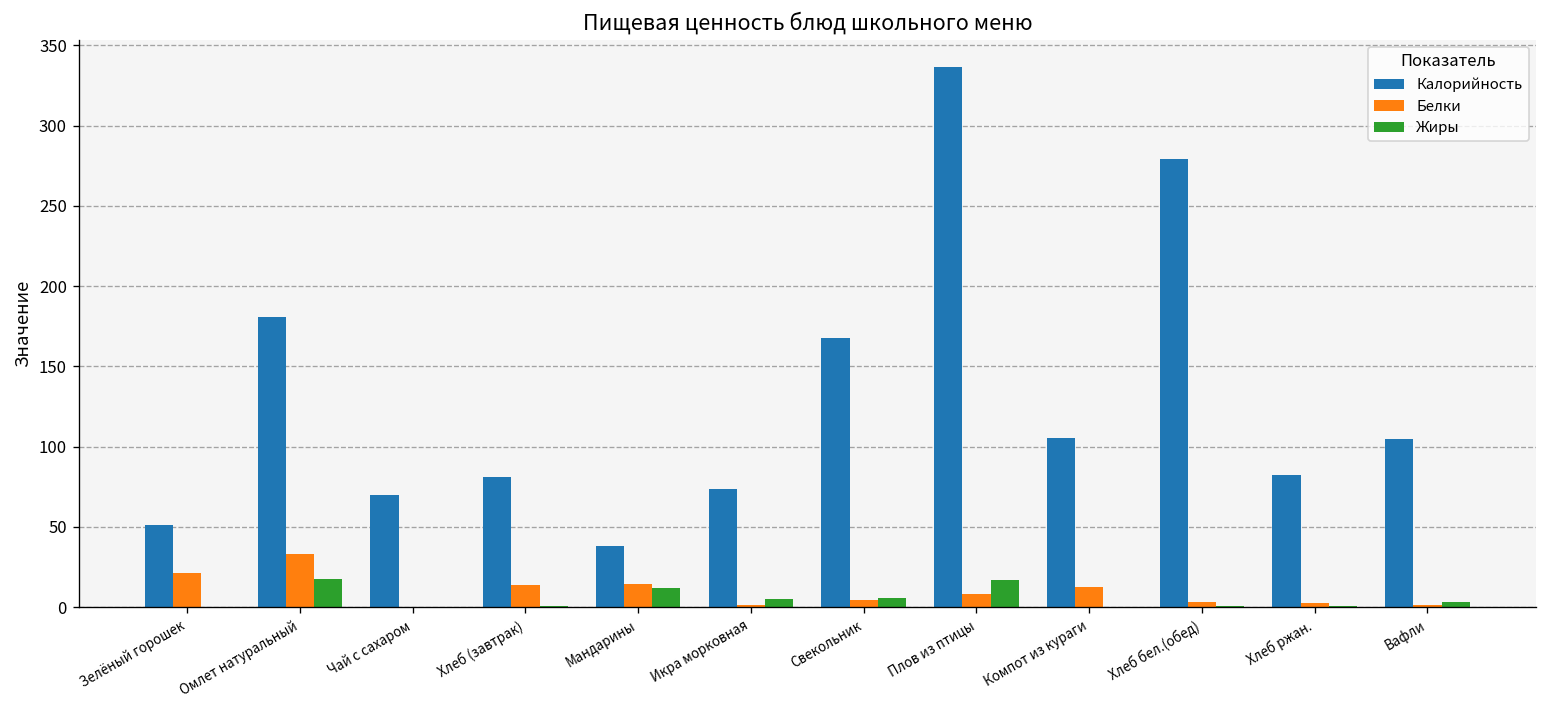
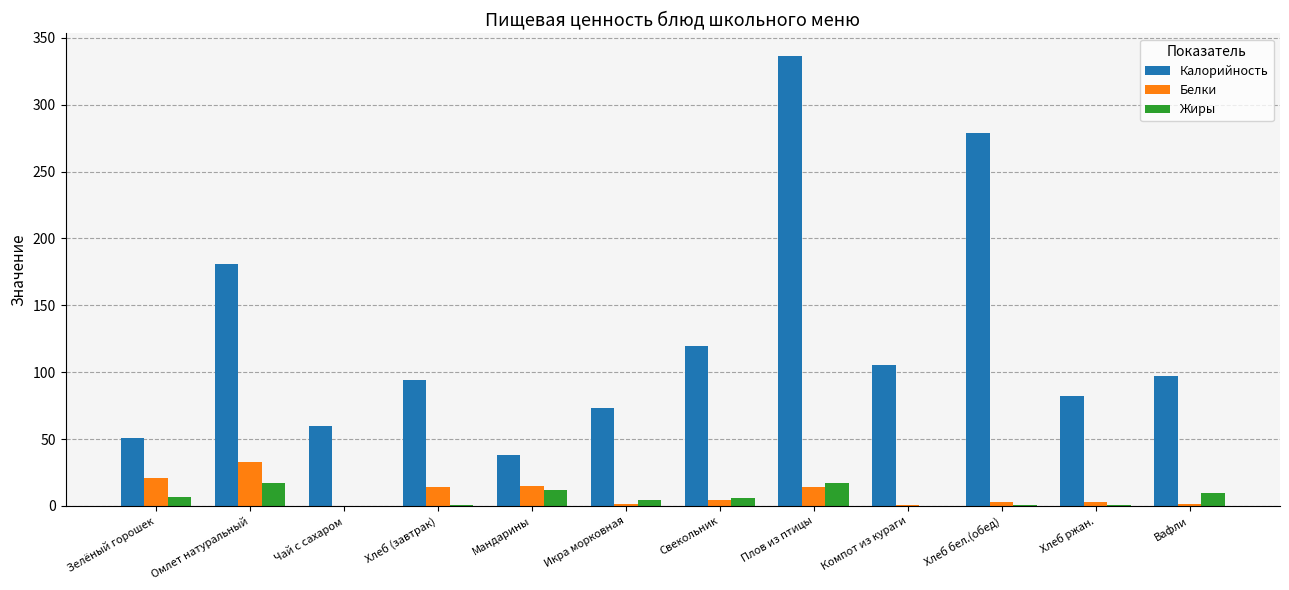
Жиры, Зелёный горошек: 0 -> 7
Калорийность, Чай с сахаром: 70 -> 60
Калорийность, Хлеб (завтрак): 81 -> 94
Калорийность, Свекольник: 168 -> 119
Белки, Плов из птицы: 8 -> 14
Белки, Компот из кураги: 12 -> 1
Калорийность, Вафли: 105 -> 97
Жиры, Вафли: 3 -> 10
